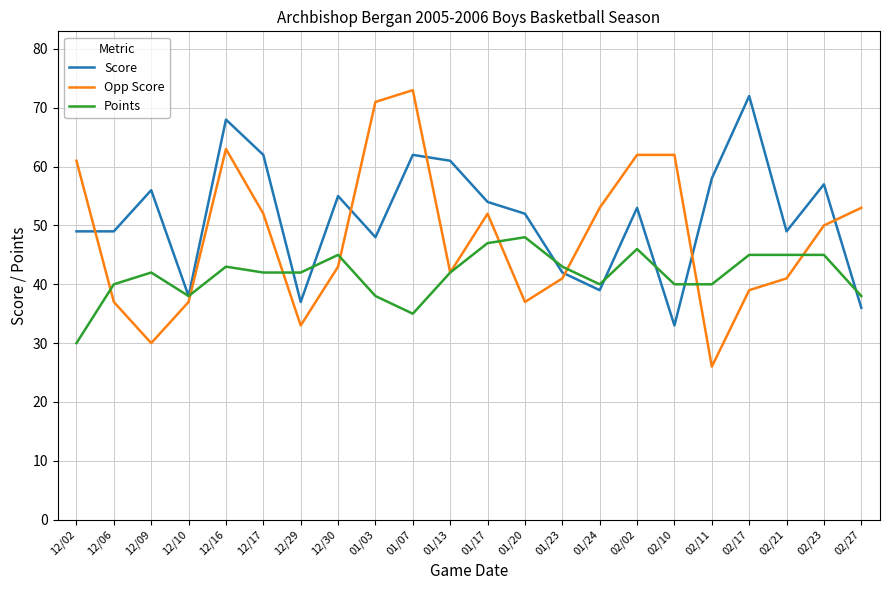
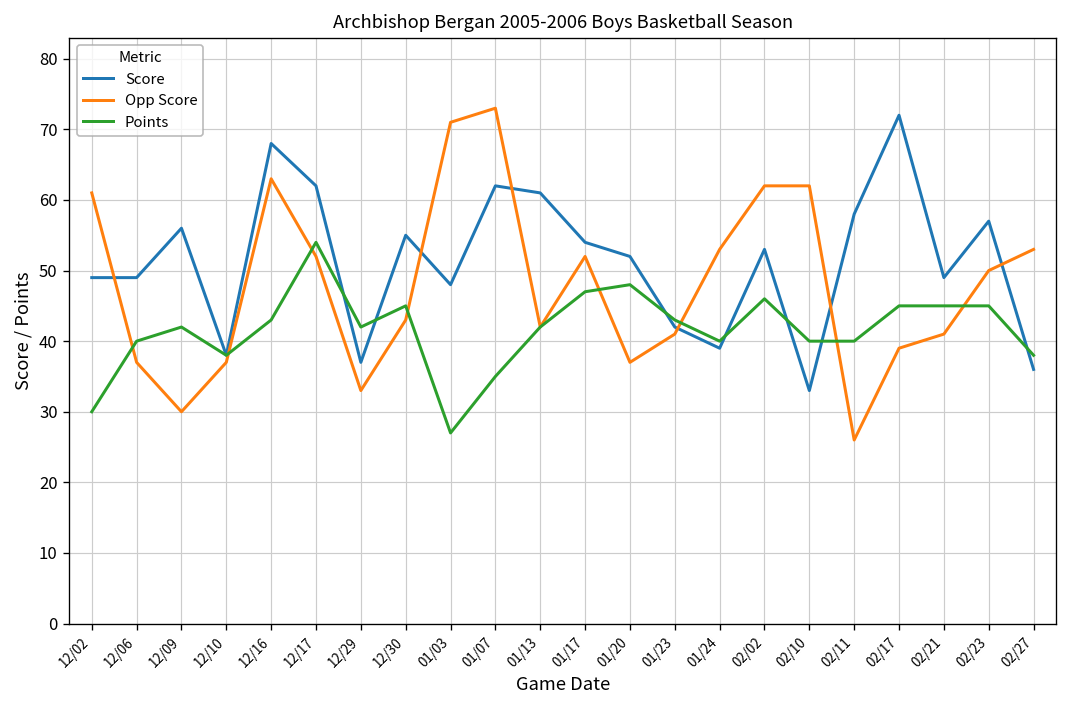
Points, 12/17: 42 -> 54
Points, 01/03: 38 -> 27
